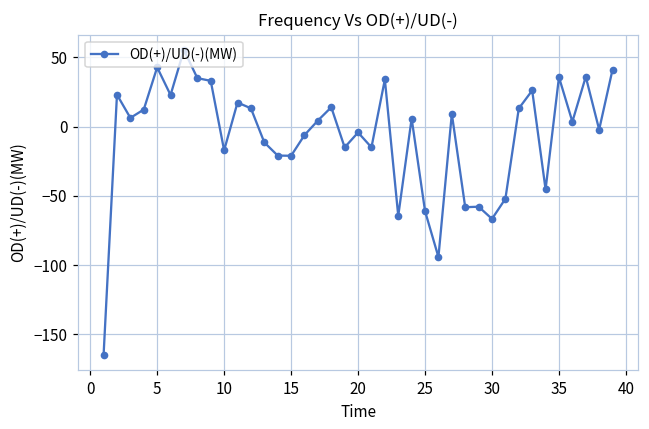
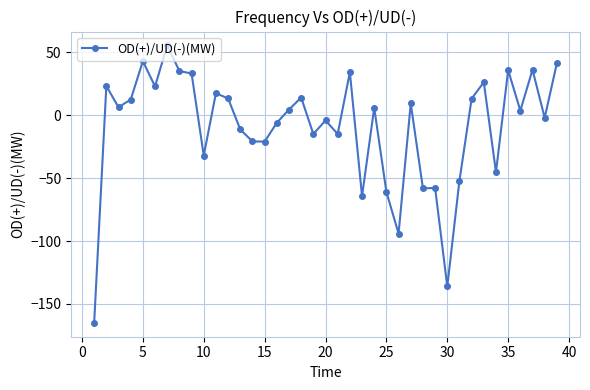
10: -17 -> -32
30: -67 -> -136
